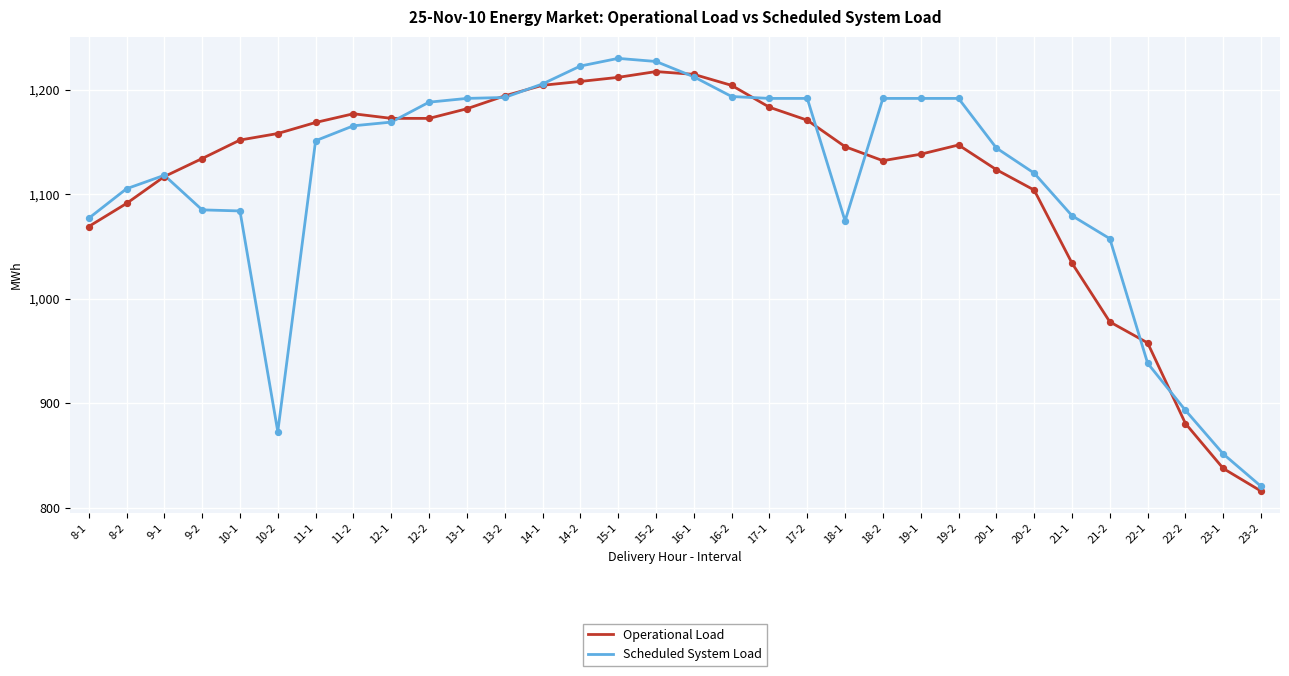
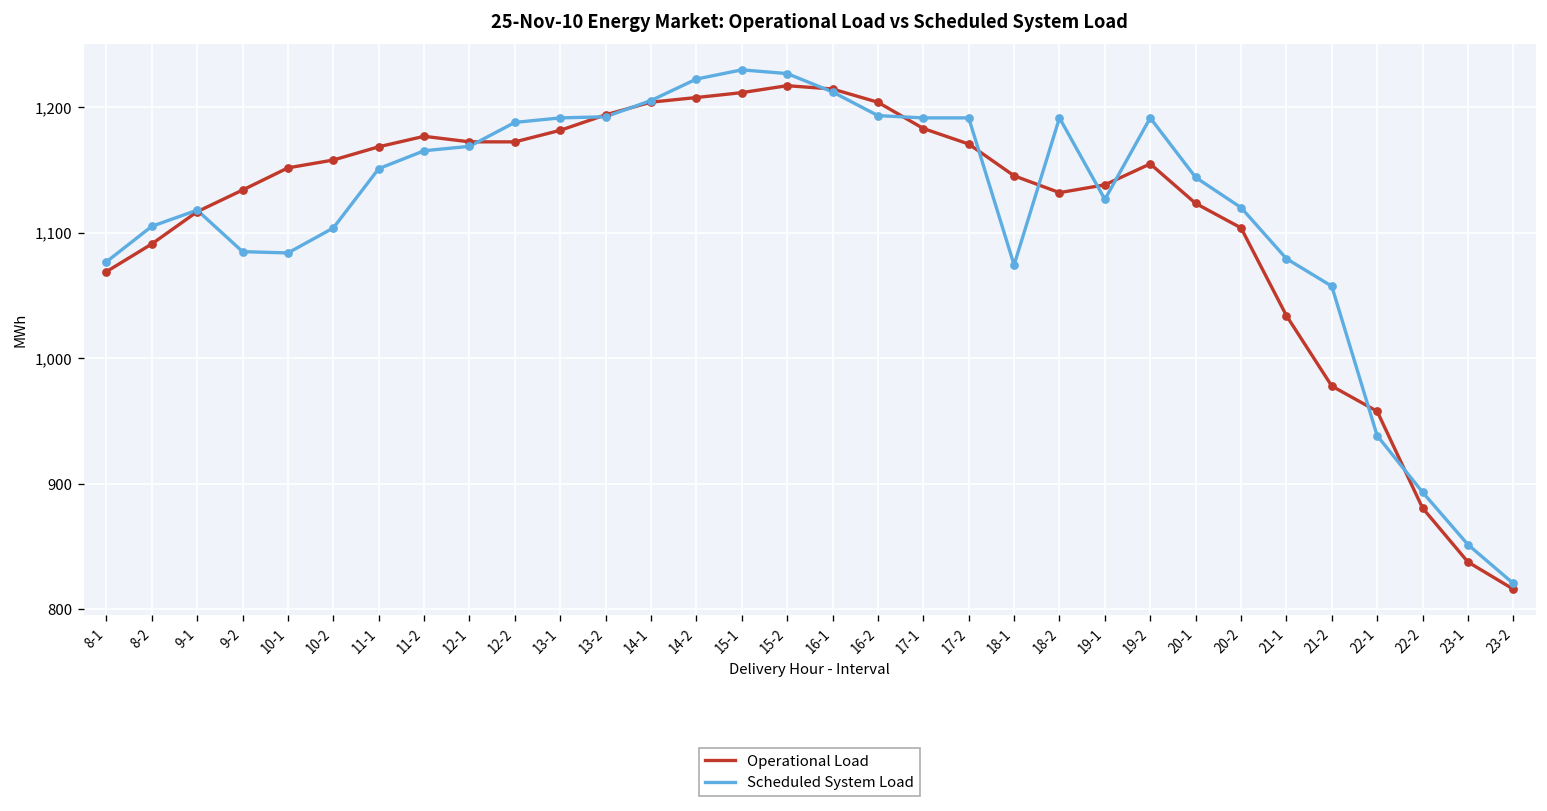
Scheduled System Load, 10-2: 873 -> 1,104
Scheduled System Load, 19-1: 1,192 -> 1,127
Operational Load, 19-2: 1,147 -> 1,155
